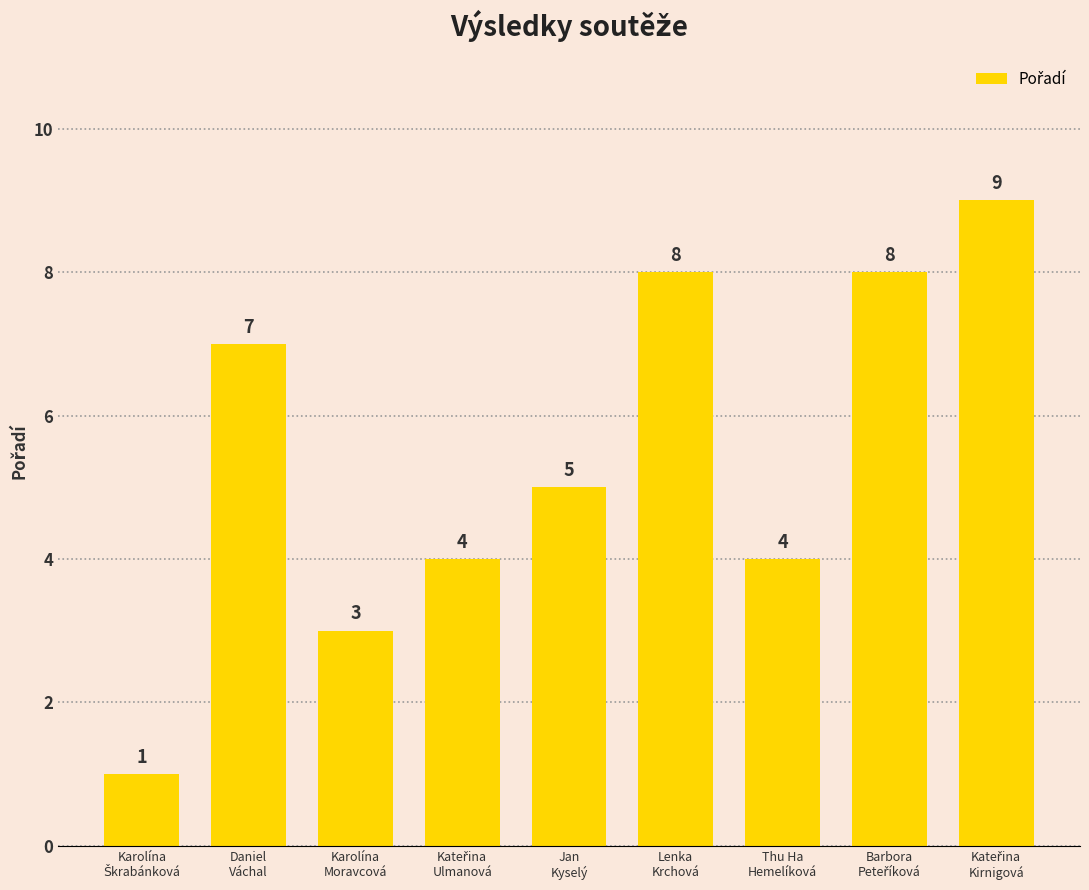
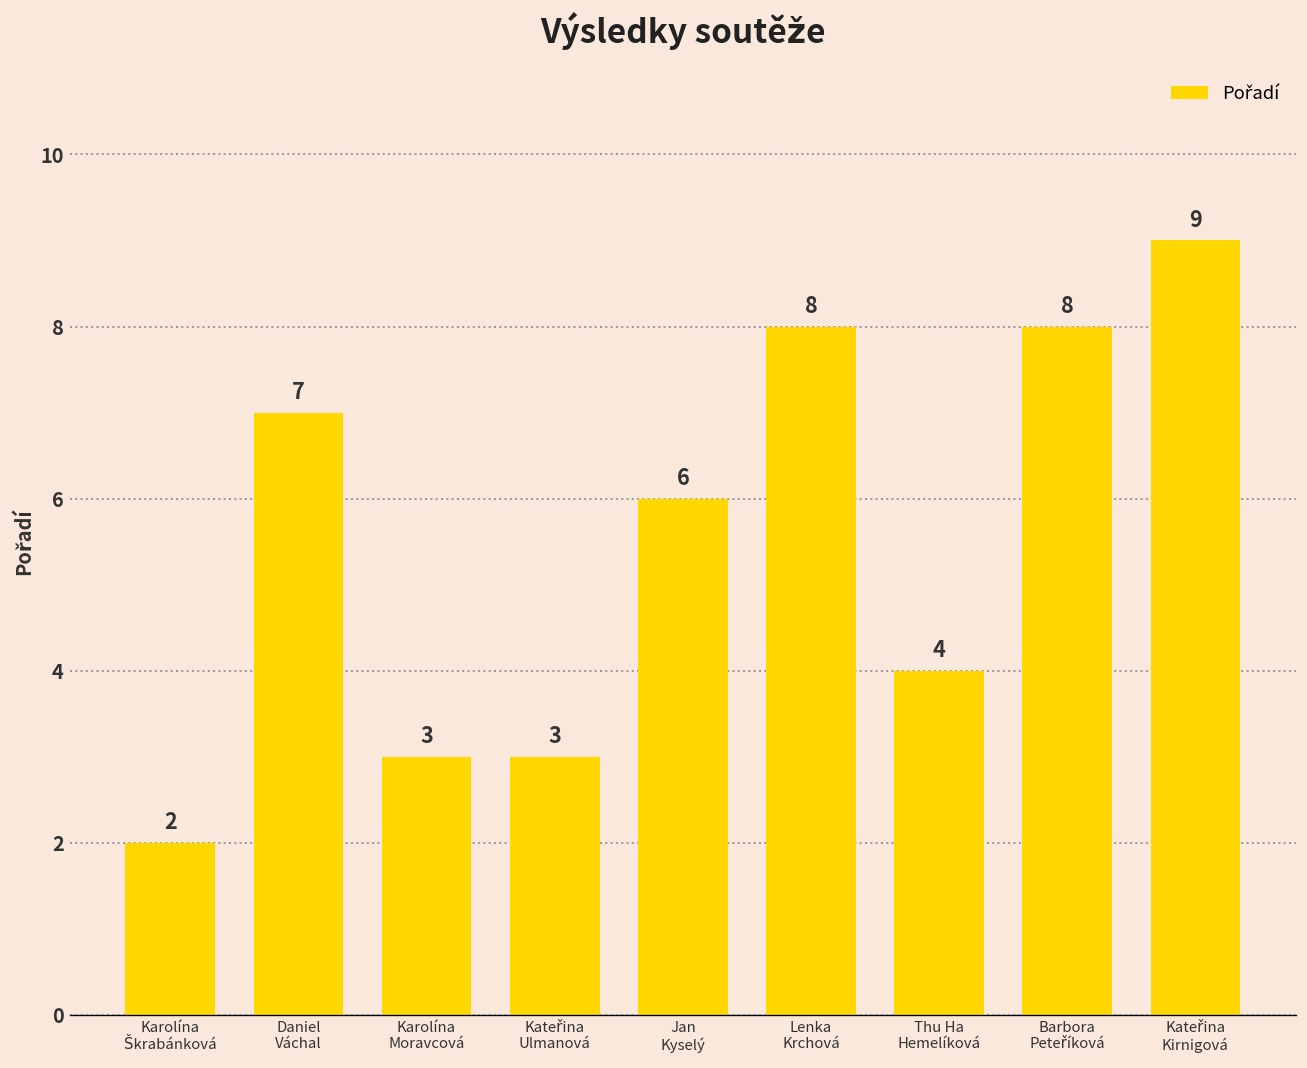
Karolína Škrabánková: 1 -> 2
Kateřina Ulmanová: 4 -> 3
Jan Kyselý: 5 -> 6
